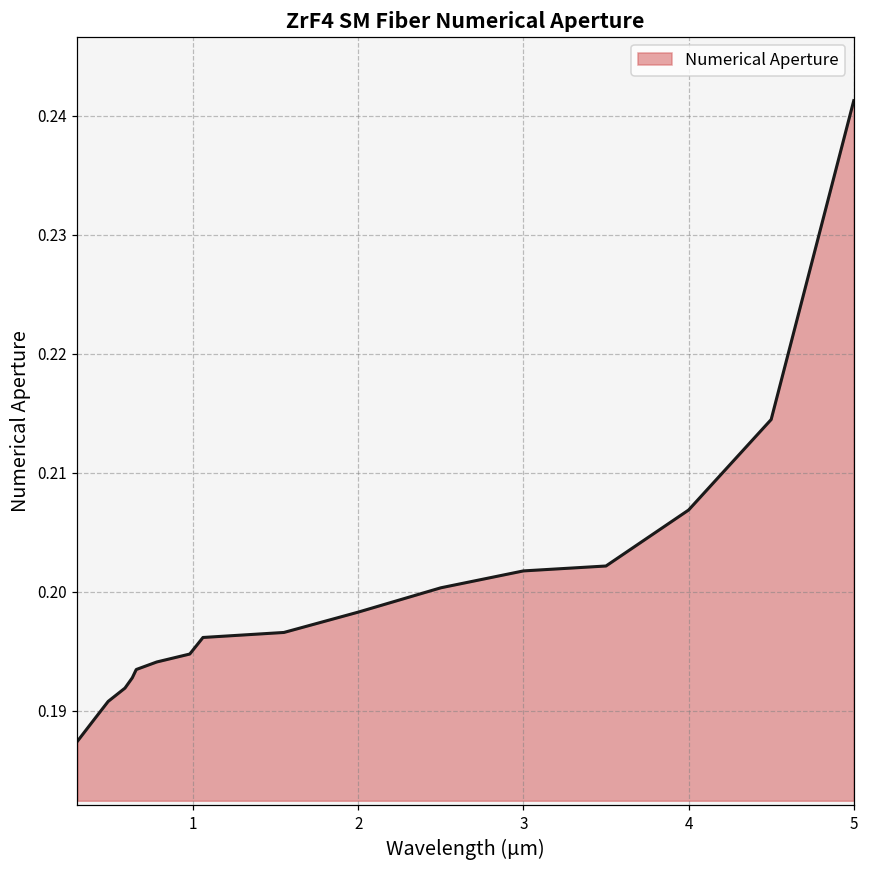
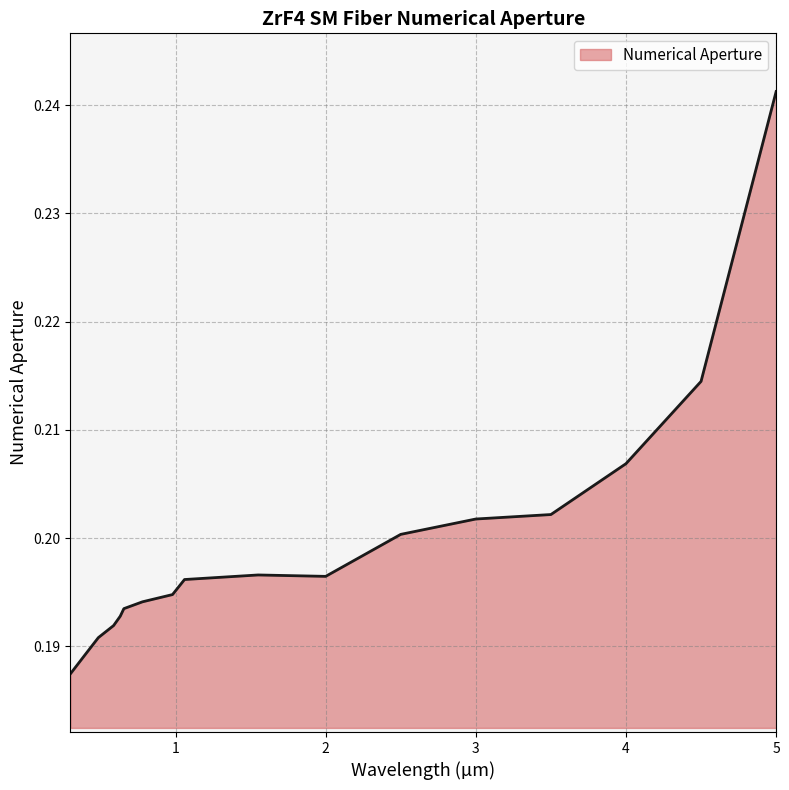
2: 0.1983 -> 0.1965
